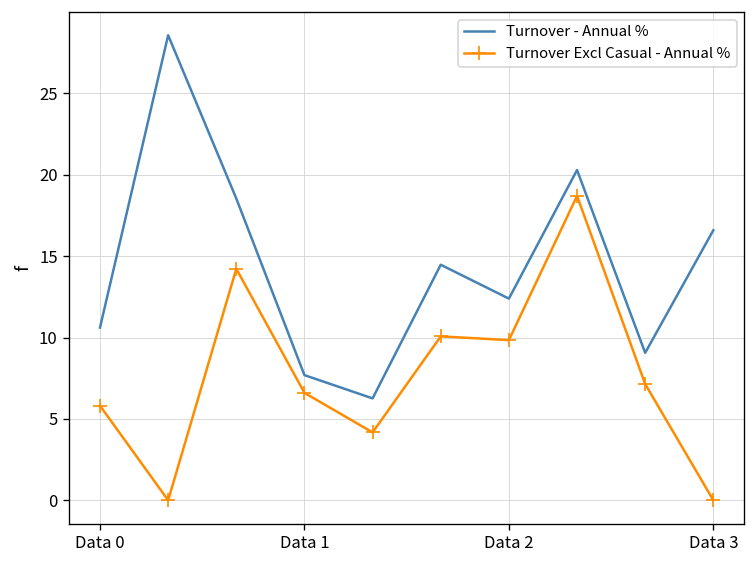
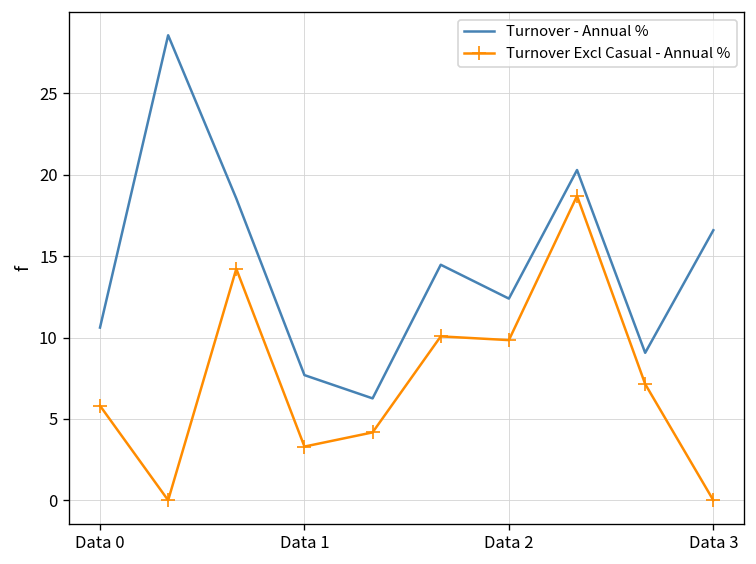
Turnover Excl Casual - Annual %, Data 1: 6.6 -> 3.3
